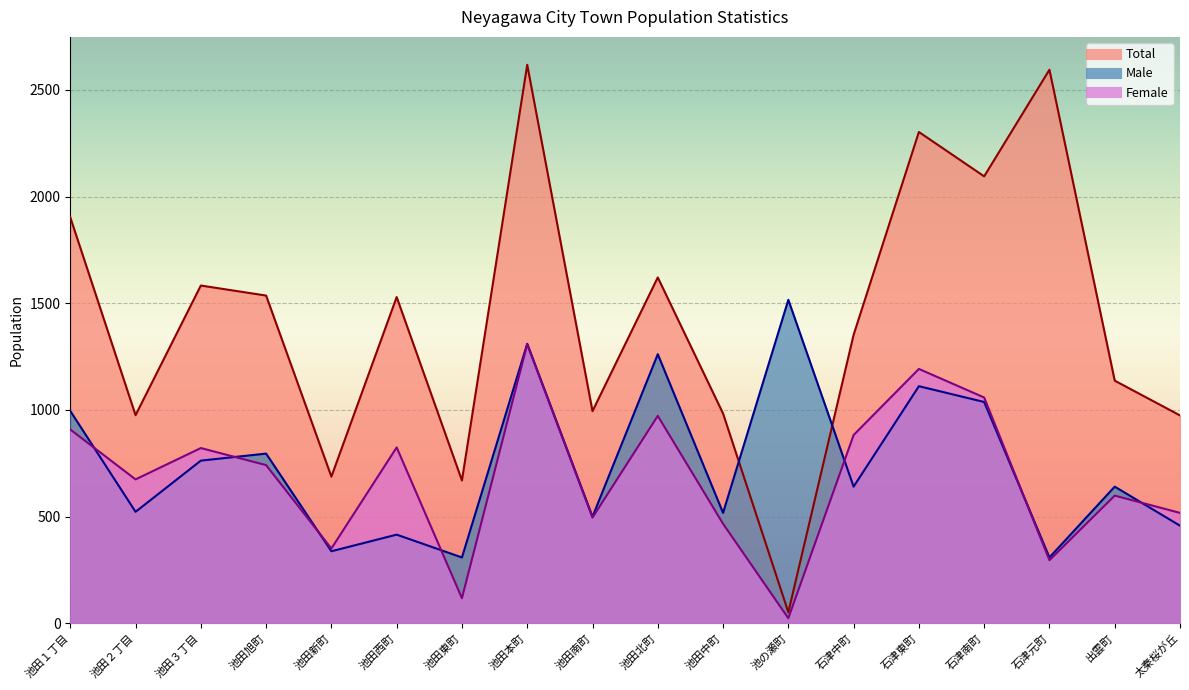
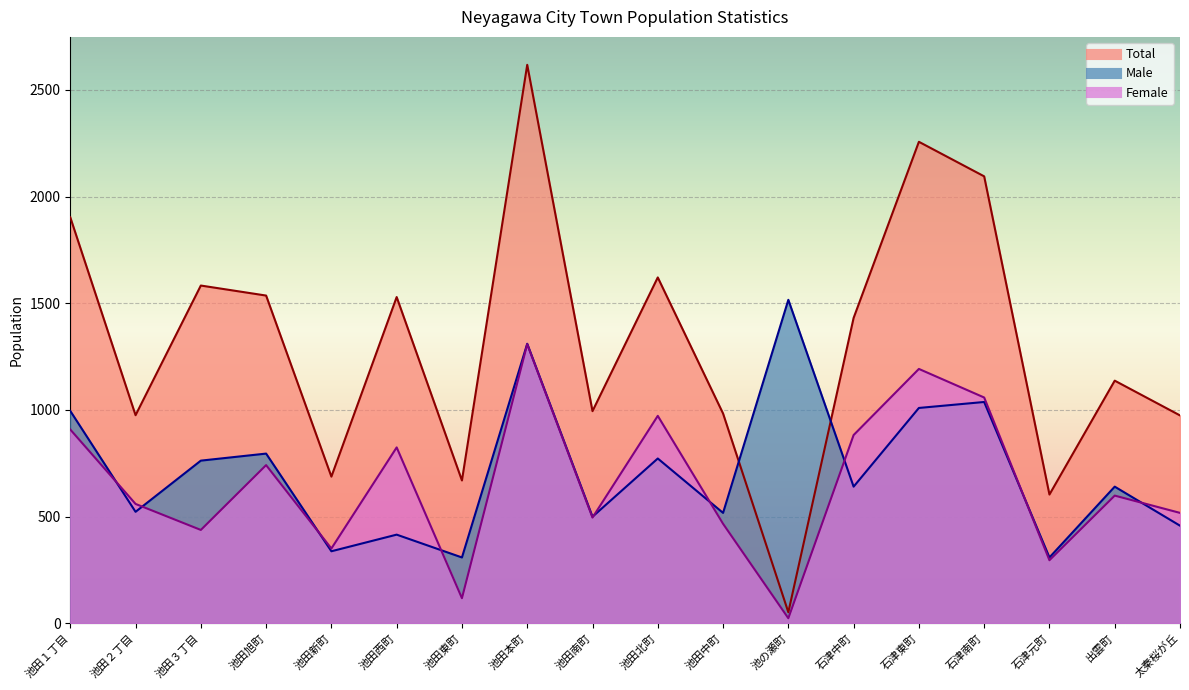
Female, 池田２丁目: 670 -> 560
Female, 池田３丁目: 820 -> 440
Male, 池田北町: 1260 -> 770
Total, 石津中町: 1350 -> 1430
Total, 石津東町: 2300 -> 2260
Male, 石津東町: 1110 -> 1010
Total, 石津元町: 2600 -> 600
